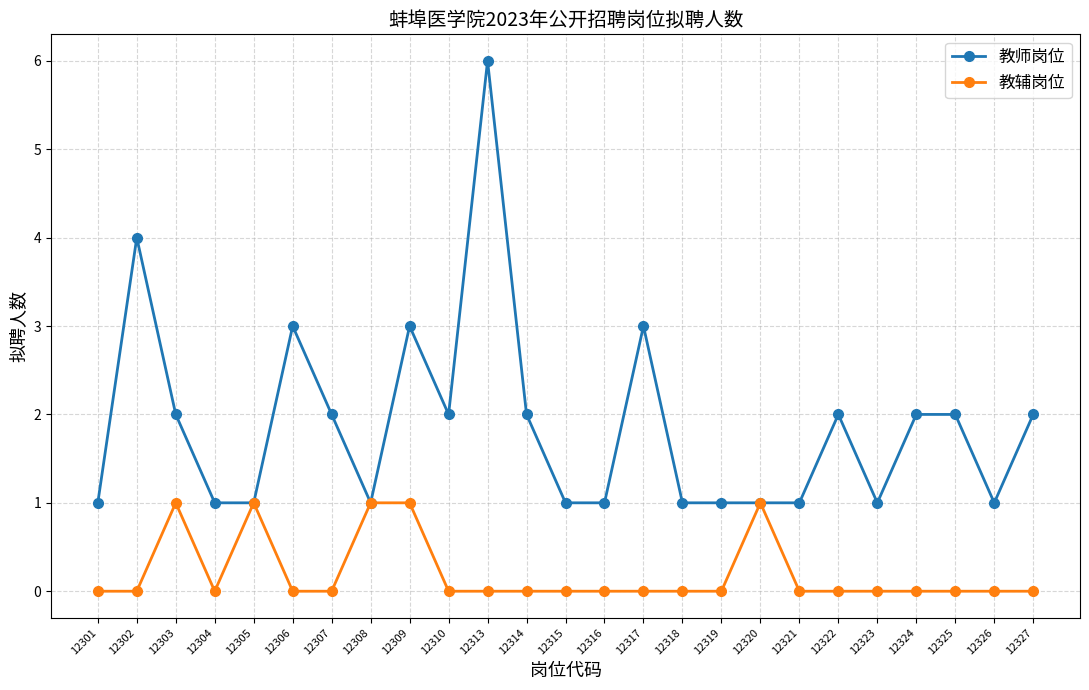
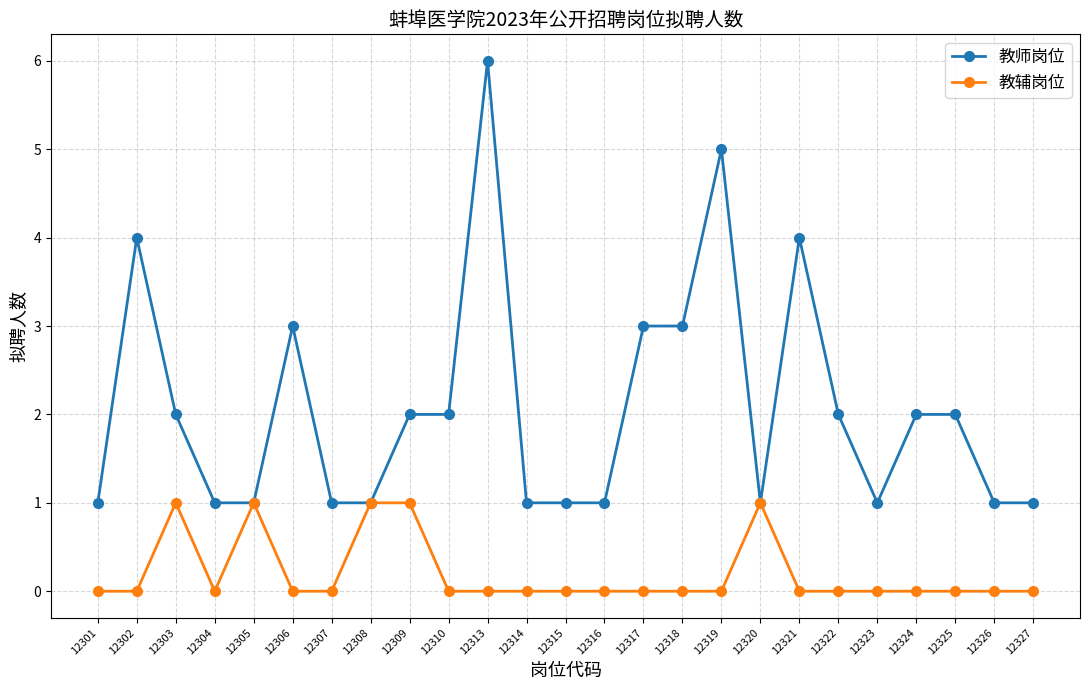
教师岗位, 12307: 2 -> 1
教师岗位, 12309: 3 -> 2
教师岗位, 12314: 2 -> 1
教师岗位, 12318: 1 -> 3
教师岗位, 12319: 1 -> 5
教师岗位, 12321: 1 -> 4
教师岗位, 12327: 2 -> 1
